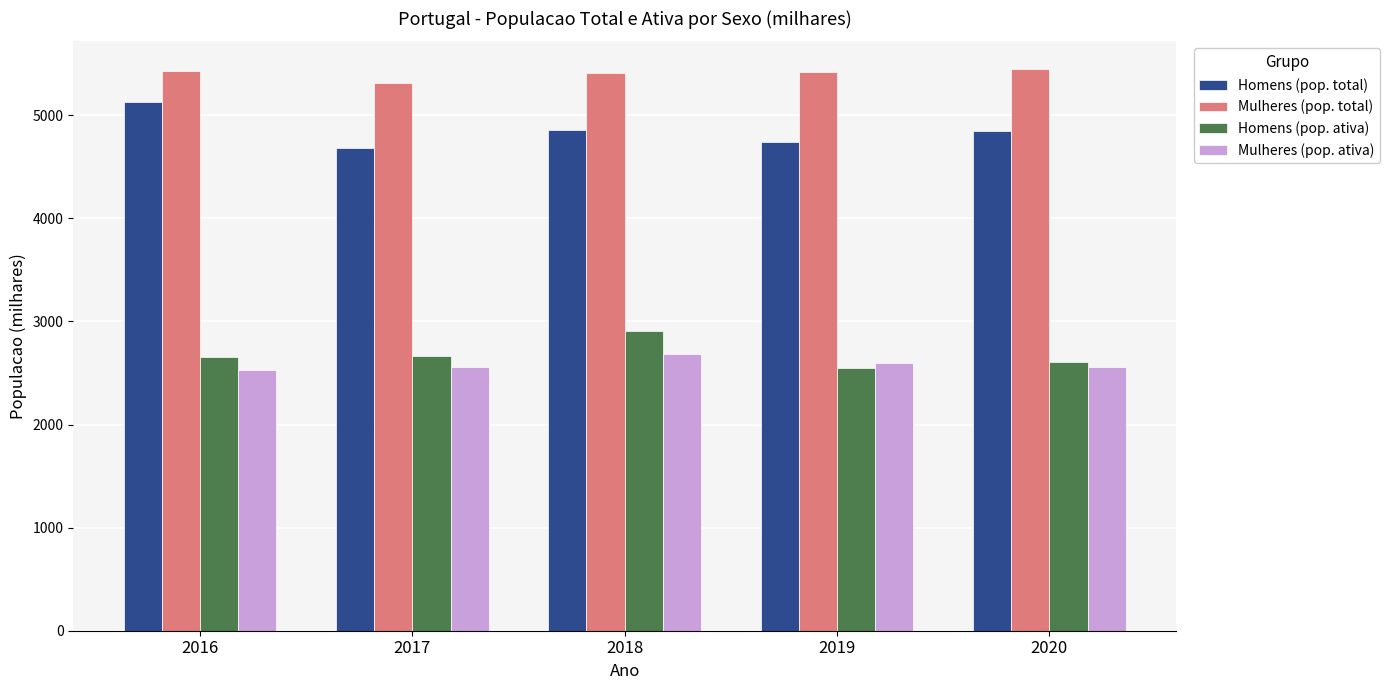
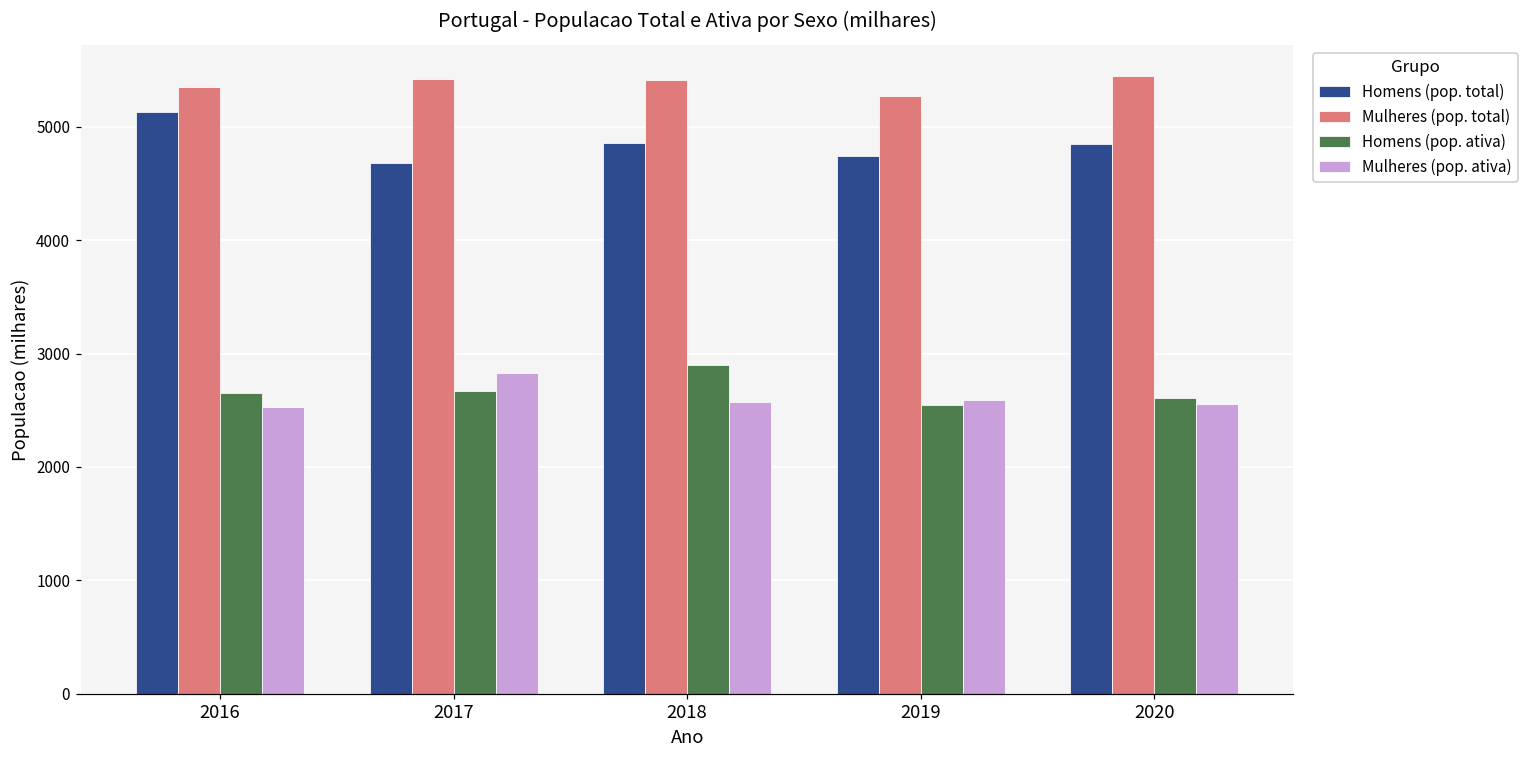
Mulheres (pop. total), 2016: 5430 -> 5350
Mulheres (pop. total), 2017: 5320 -> 5420
Mulheres (pop. ativa), 2017: 2550 -> 2830
Mulheres (pop. ativa), 2018: 2690 -> 2570
Mulheres (pop. total), 2019: 5420 -> 5270
